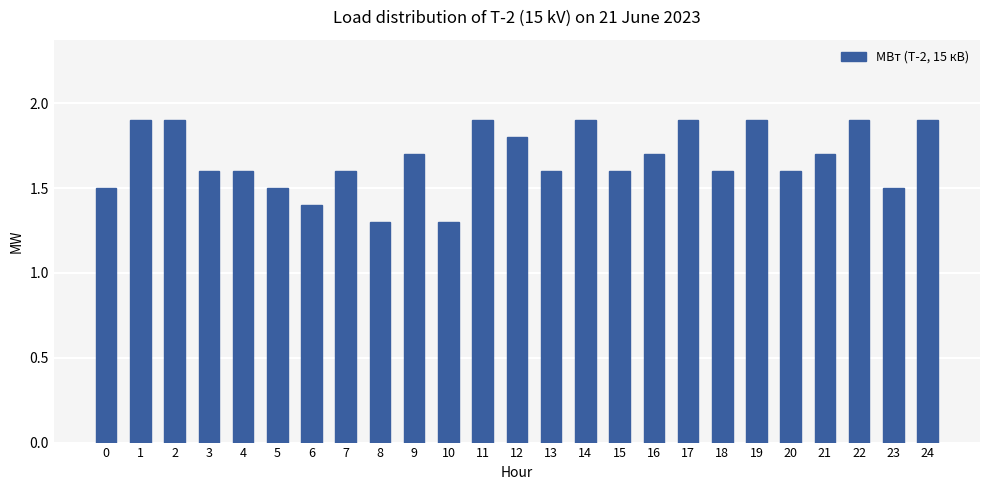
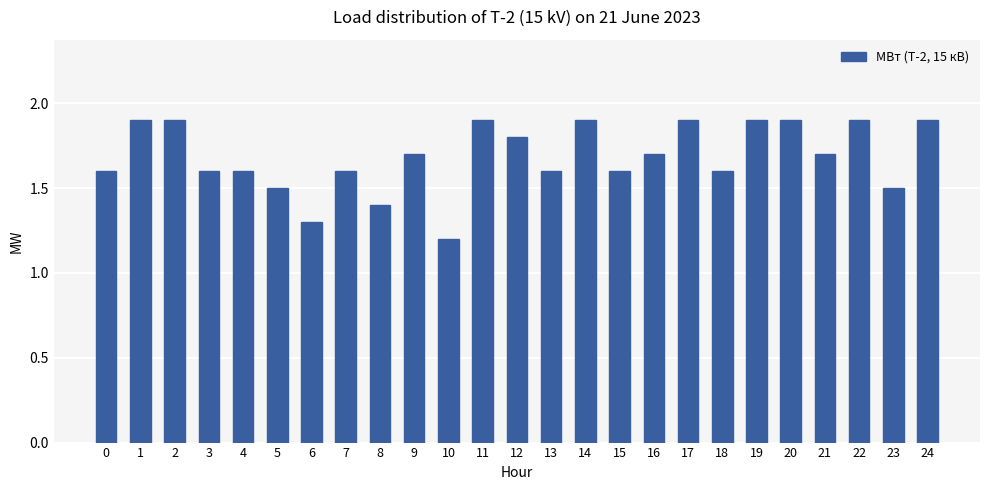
0: 1.5 -> 1.6
6: 1.4 -> 1.3
8: 1.3 -> 1.4
10: 1.3 -> 1.2
20: 1.6 -> 1.9
